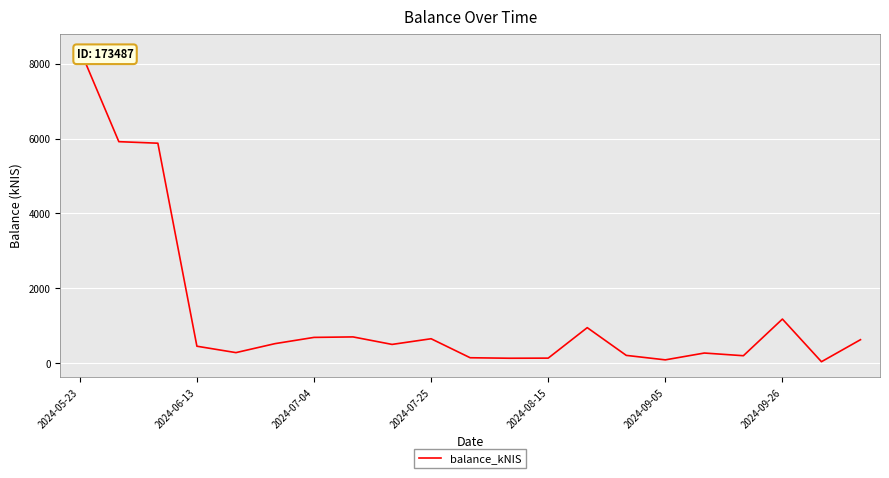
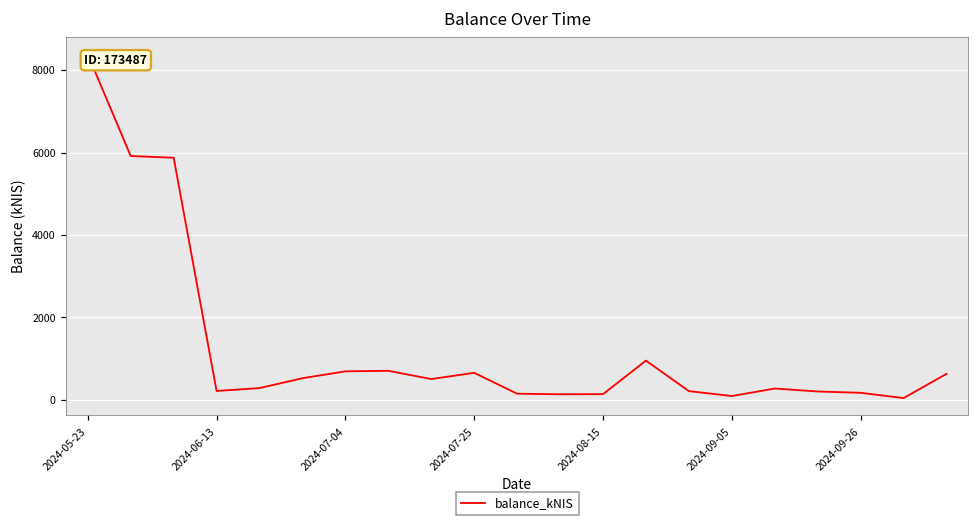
2024-06-13: 500 -> 200
2024-09-26: 1200 -> 200
